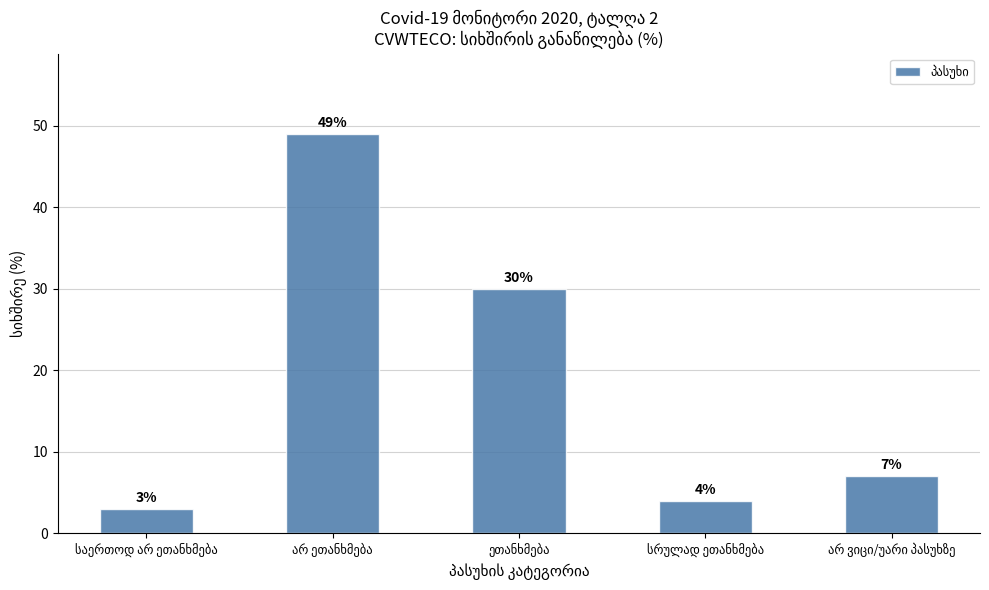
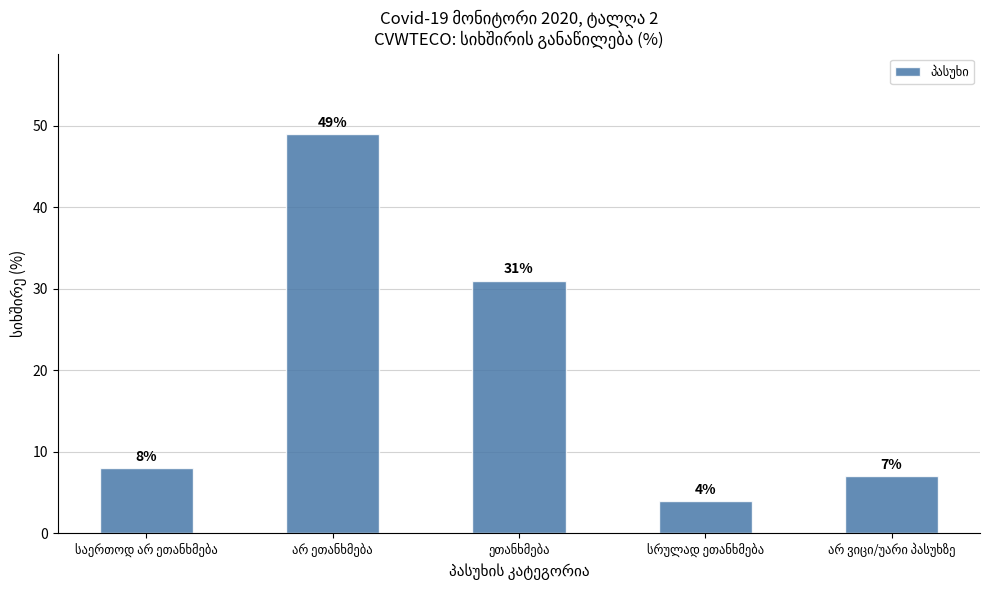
საერთოდ არ ეთანხმება: 3% -> 8%
ეთანხმება: 30% -> 31%
